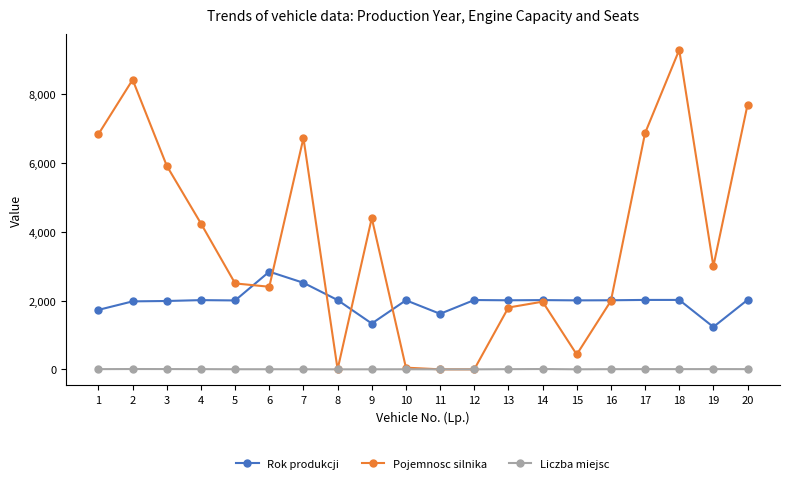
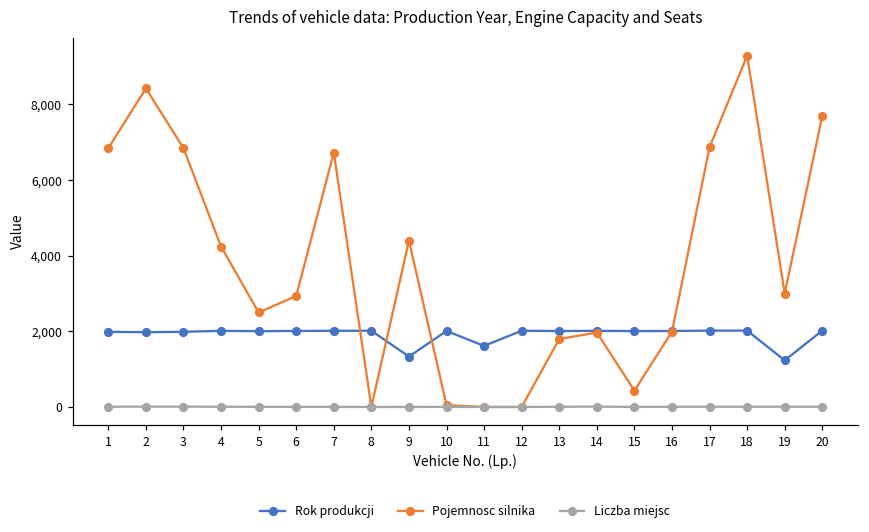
Rok produkcji, 1: 1,700 -> 2,000
Pojemnosc silnika, 3: 5,900 -> 6,800
Rok produkcji, 6: 2,800 -> 2,000
Pojemnosc silnika, 6: 2,400 -> 2,900
Rok produkcji, 7: 2,500 -> 2,000
